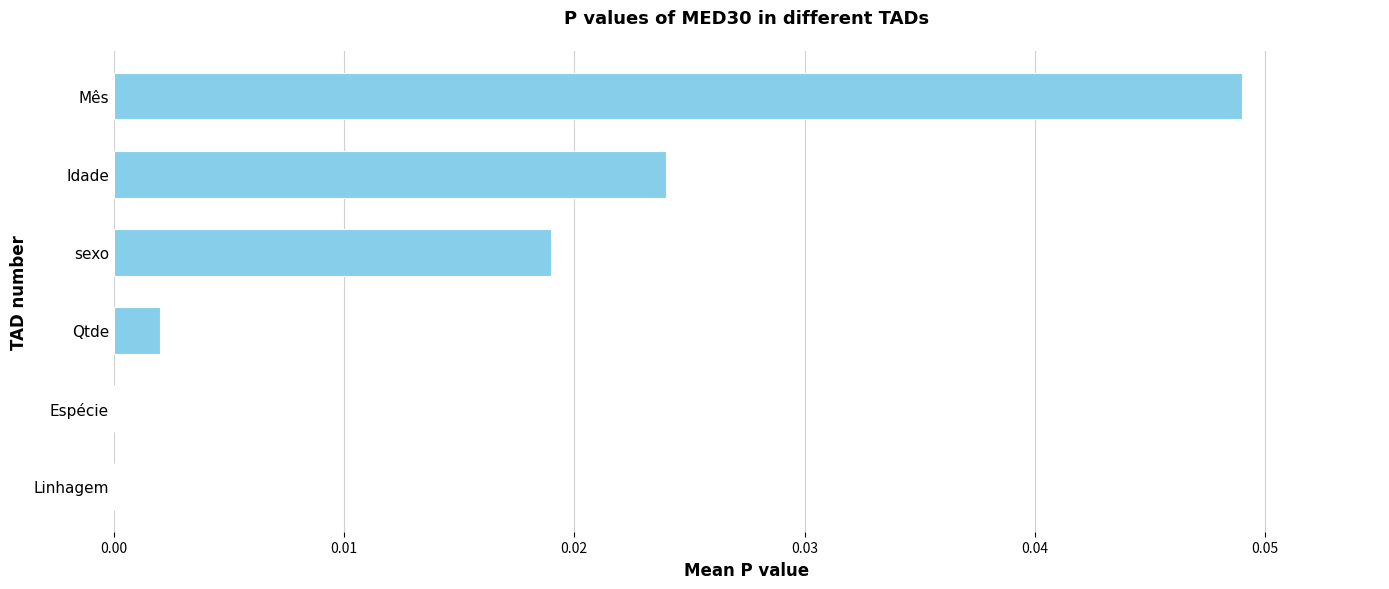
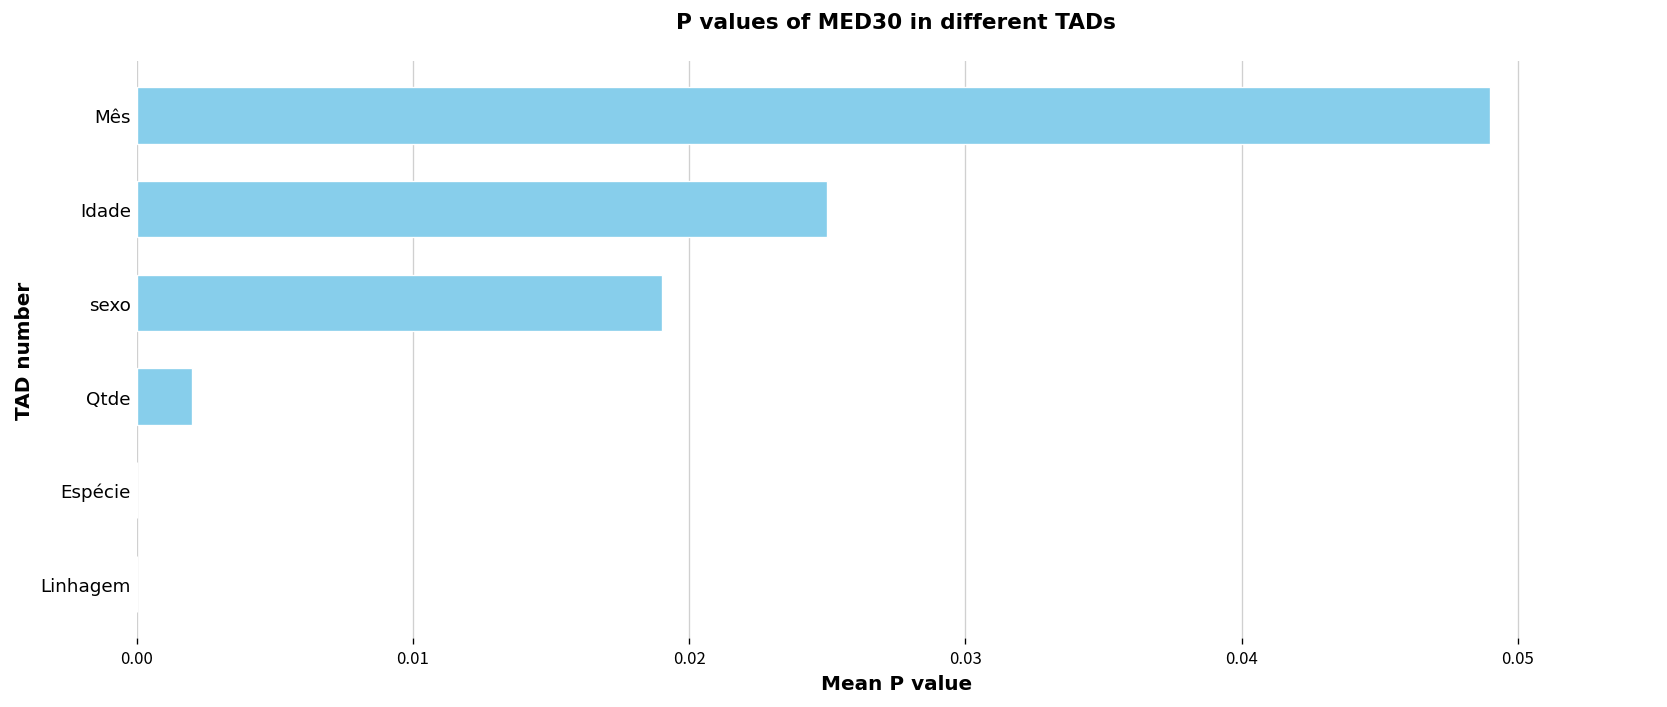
Idade: 0.024 -> 0.025
